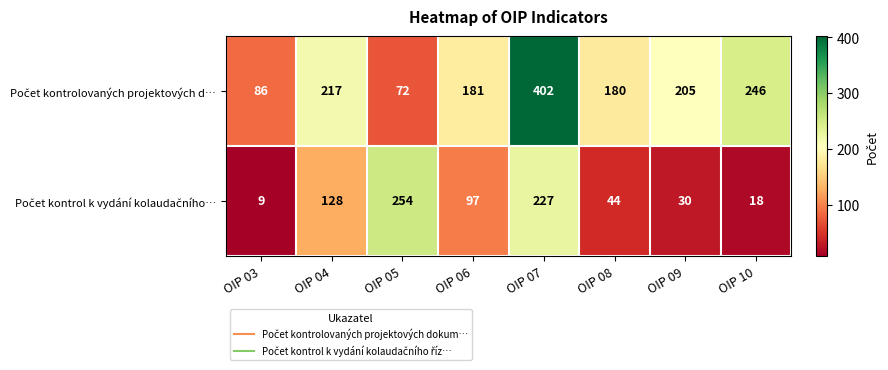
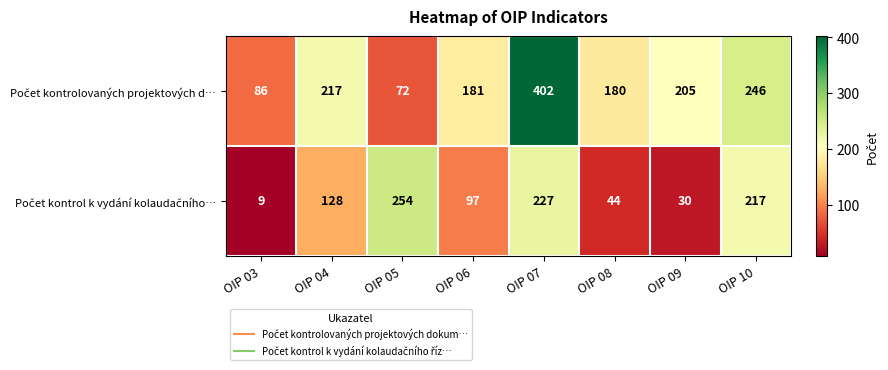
Počet kontrol k vydání kolaudačního…, OIP 10: 18 -> 217
